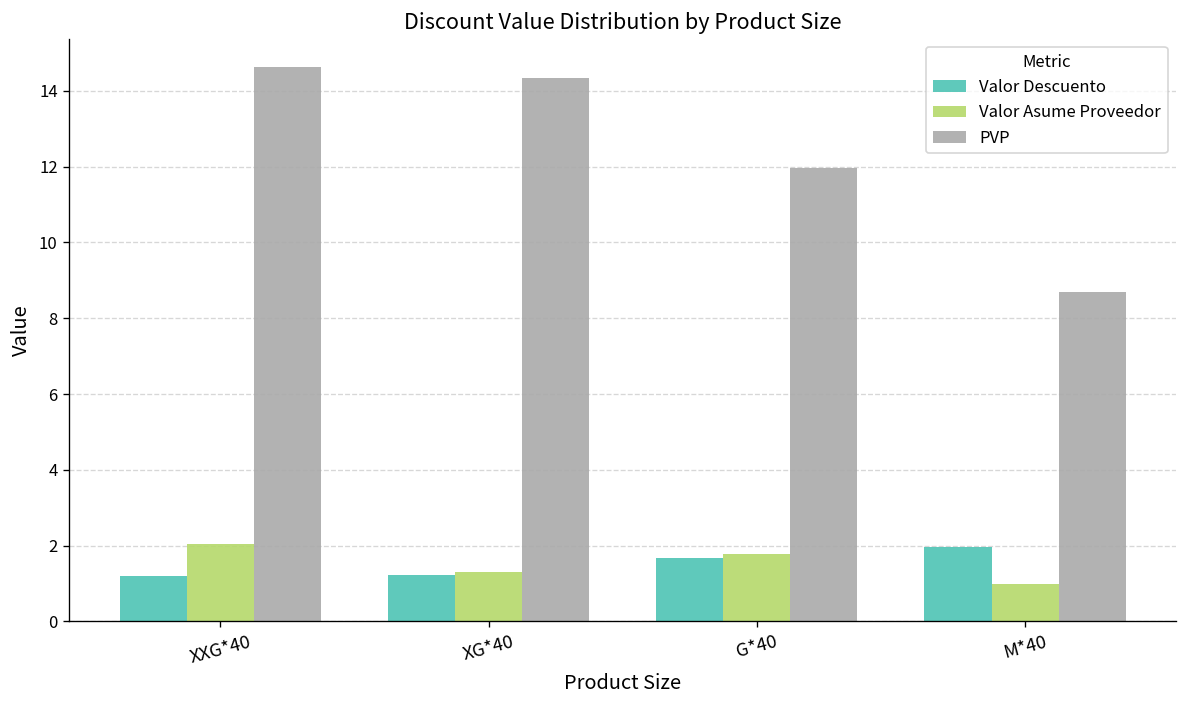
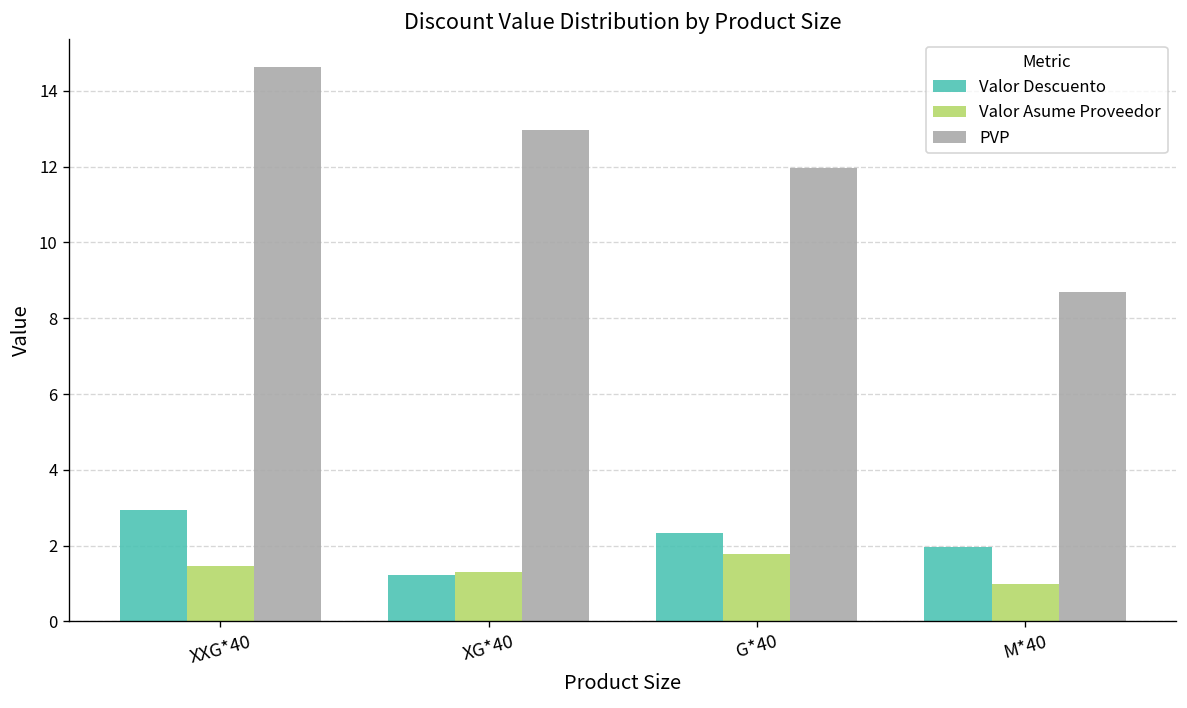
Valor Descuento, XXG*40: 1.2 -> 2.9
Valor Asume Proveedor, XXG*40: 2.1 -> 1.5
PVP, XG*40: 14.3 -> 13.0
Valor Descuento, G*40: 1.7 -> 2.3
